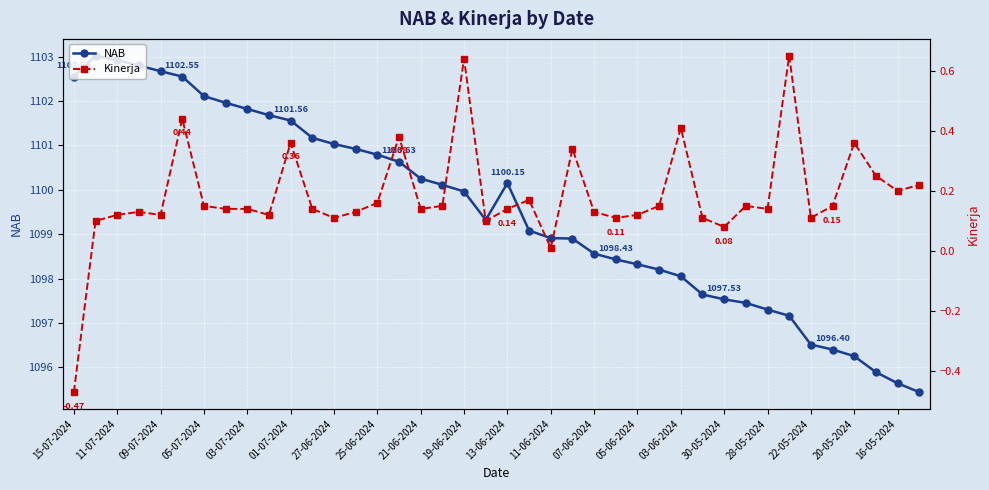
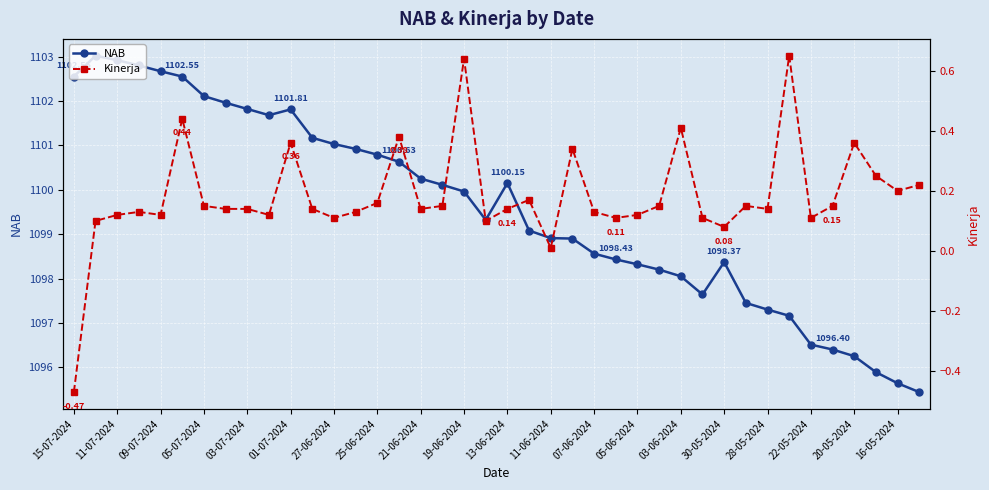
NAB, 01-07-2024: 1101.56 -> 1101.81
NAB, 30-05-2024: 1097.53 -> 1098.37
